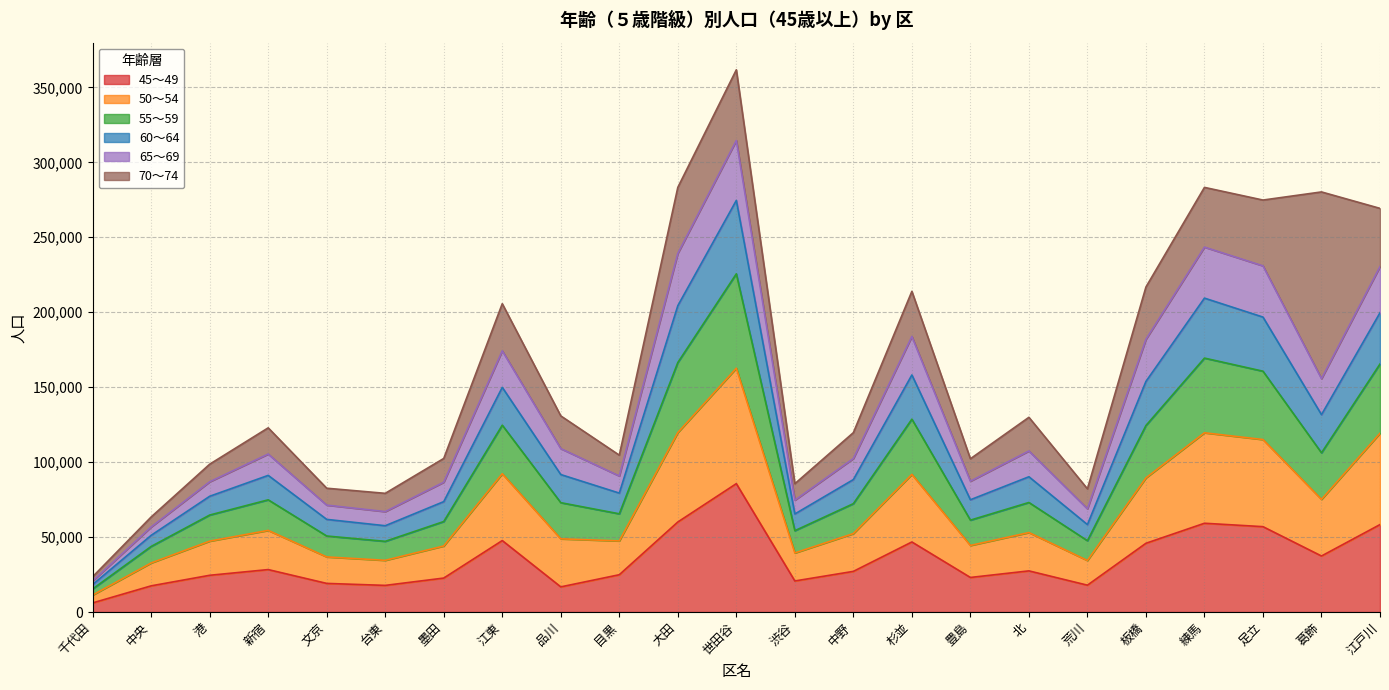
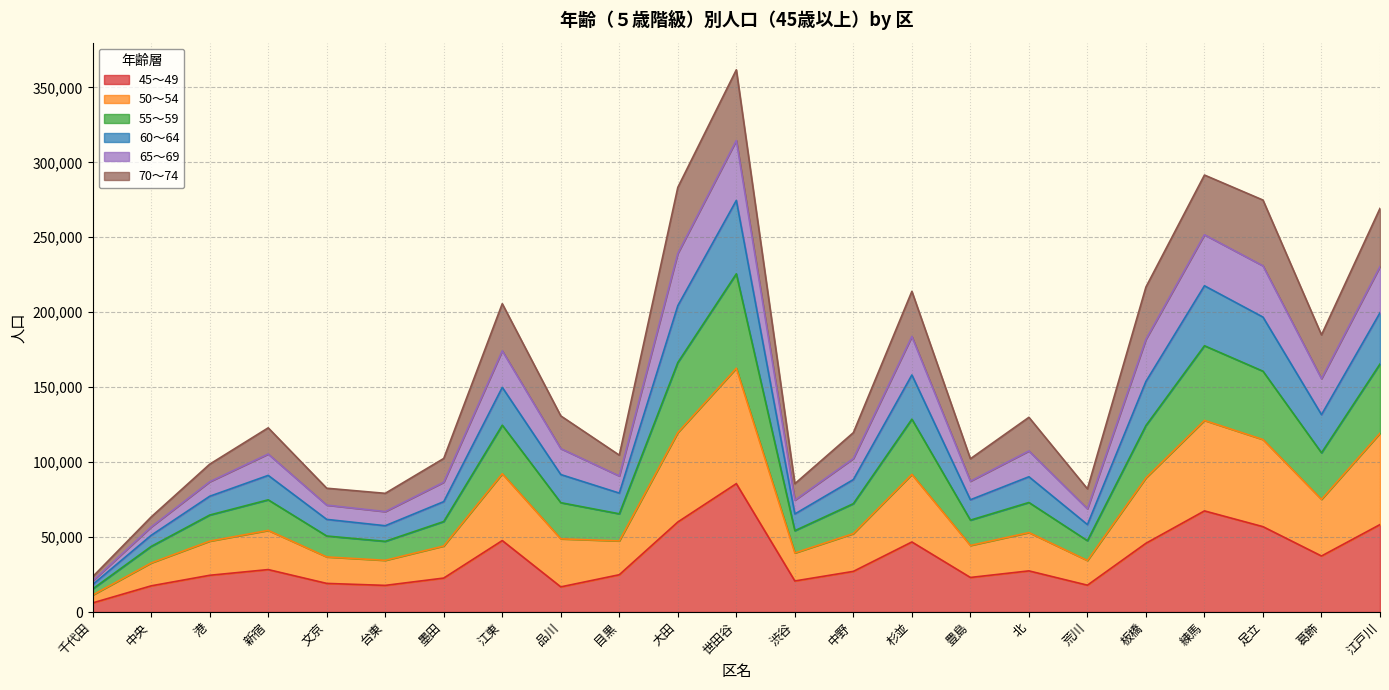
45～49, 練馬: 59,000 -> 67,000
70～74, 葛飾: 125,000 -> 29,000
